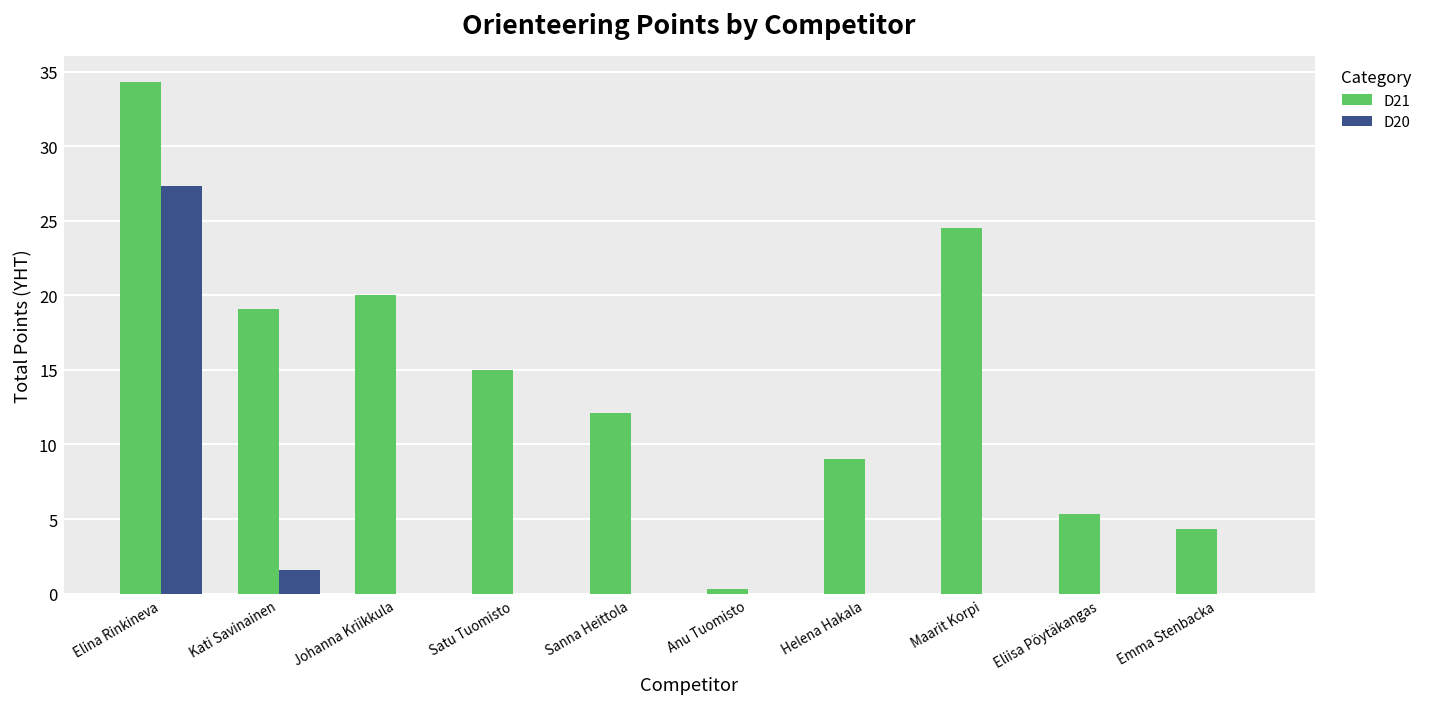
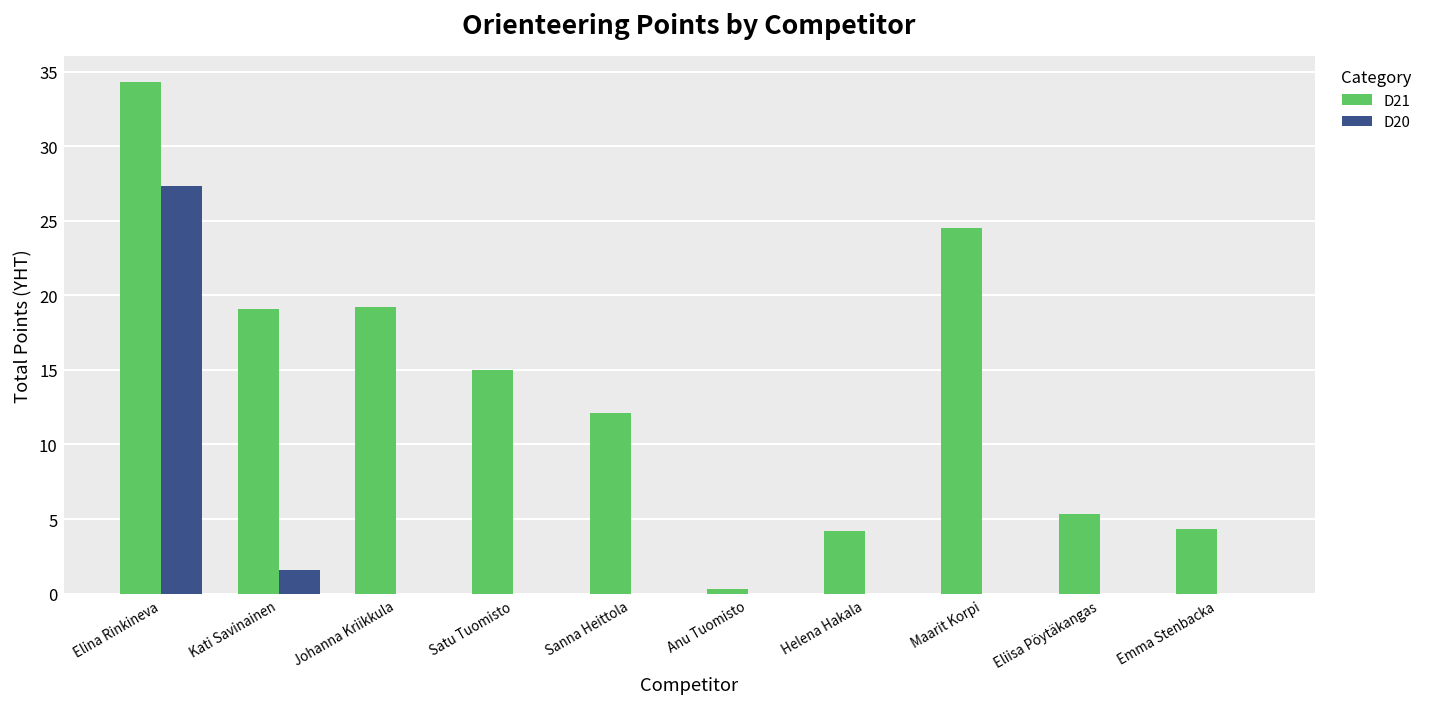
D21, Johanna Kriikkula: 20.0 -> 19.2
D21, Helena Hakala: 9.0 -> 4.2
